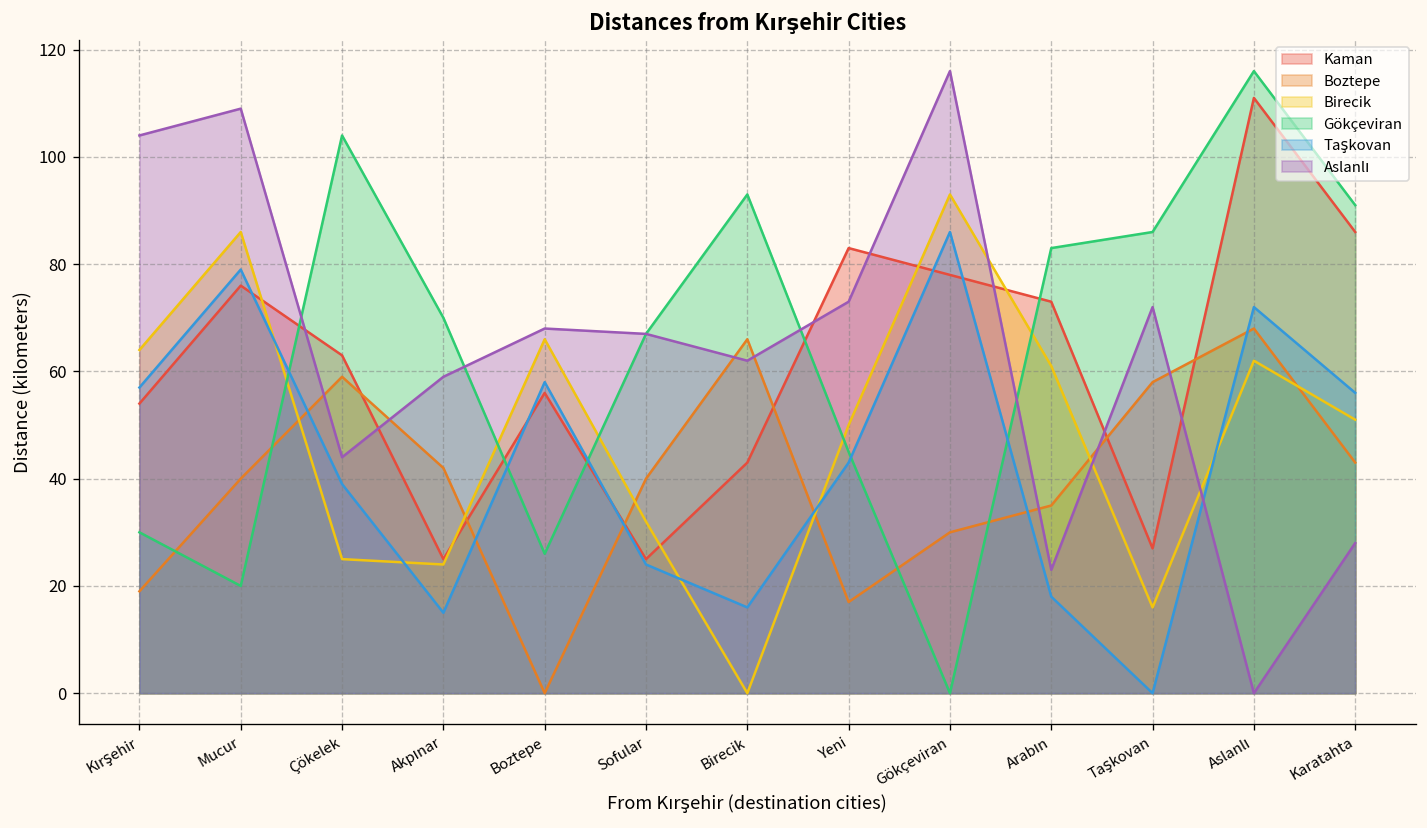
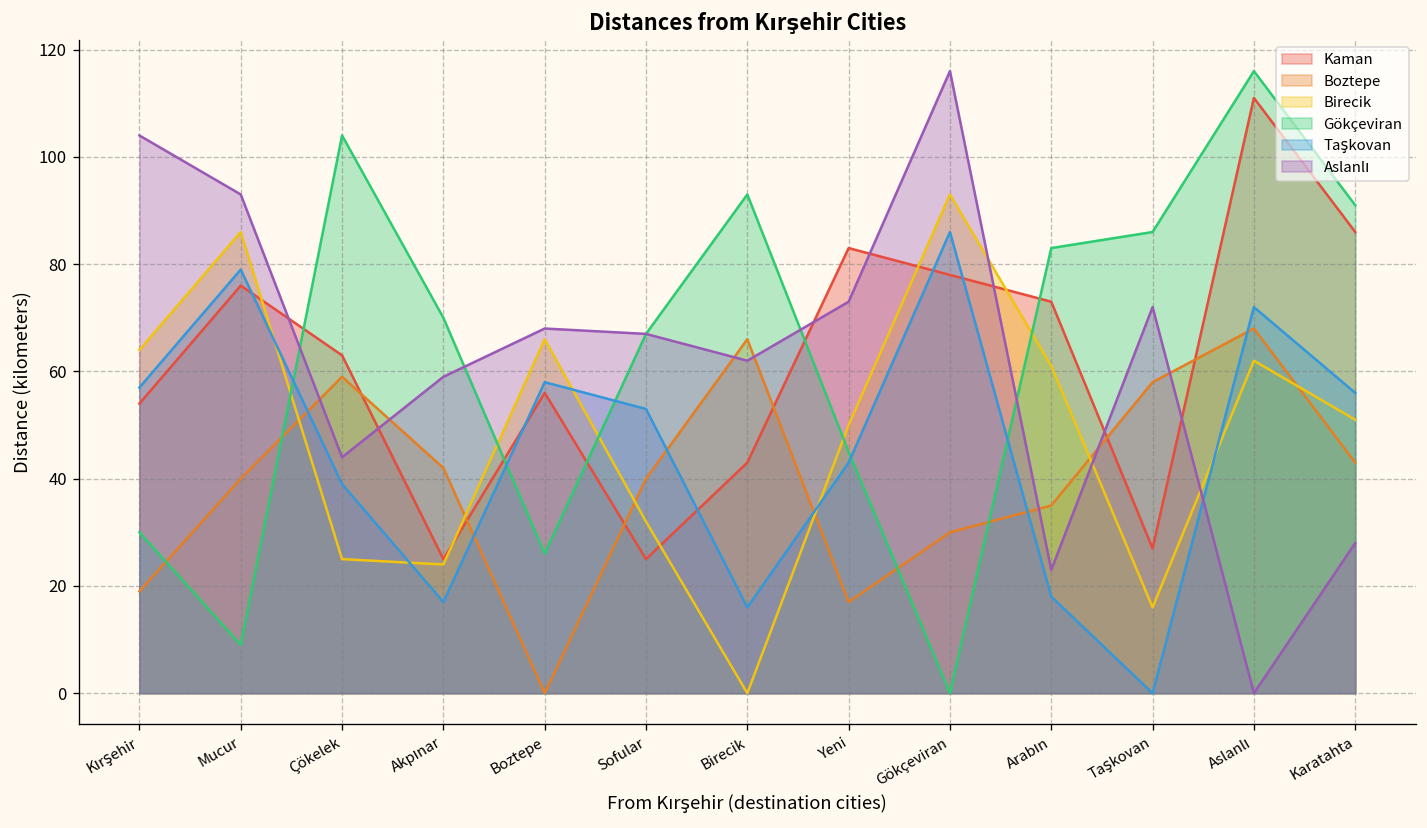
Gökçeviran, Mucur: 20 -> 9
Aslanlı, Mucur: 109 -> 93
Taşkovan, Akpınar: 15 -> 17
Taşkovan, Sofular: 24 -> 53
